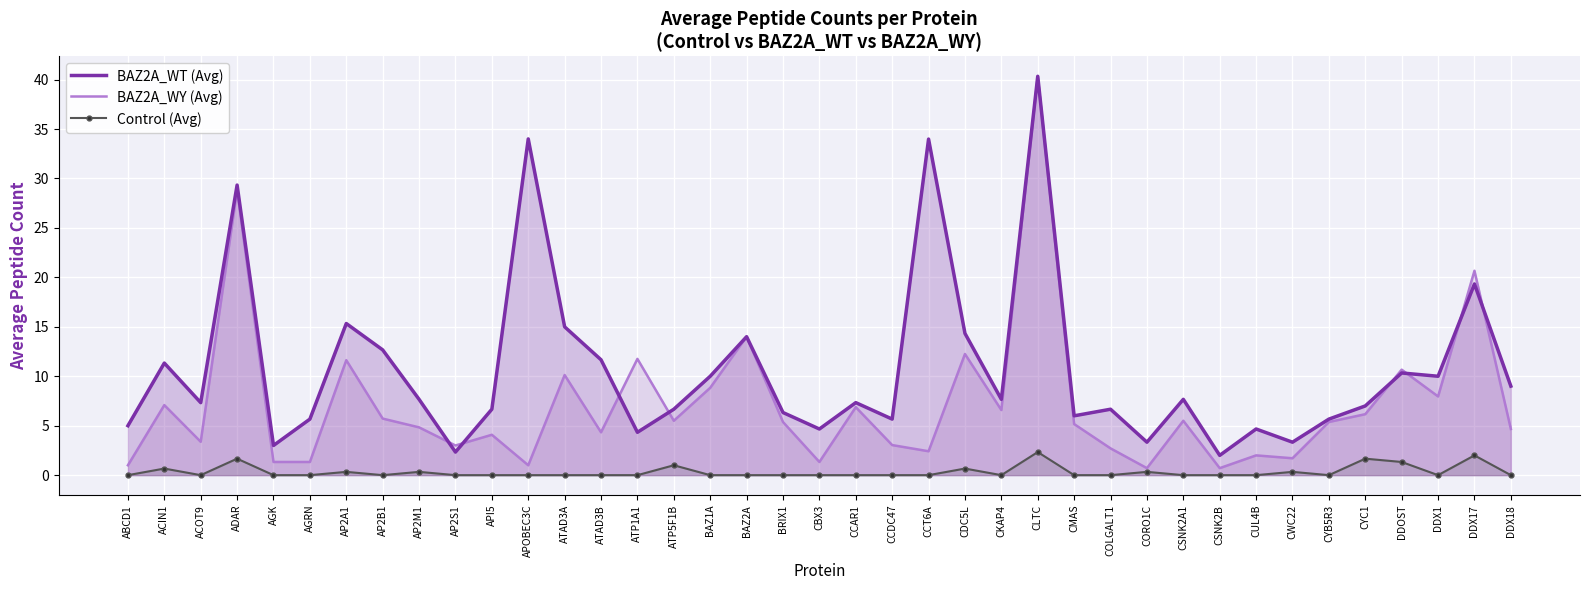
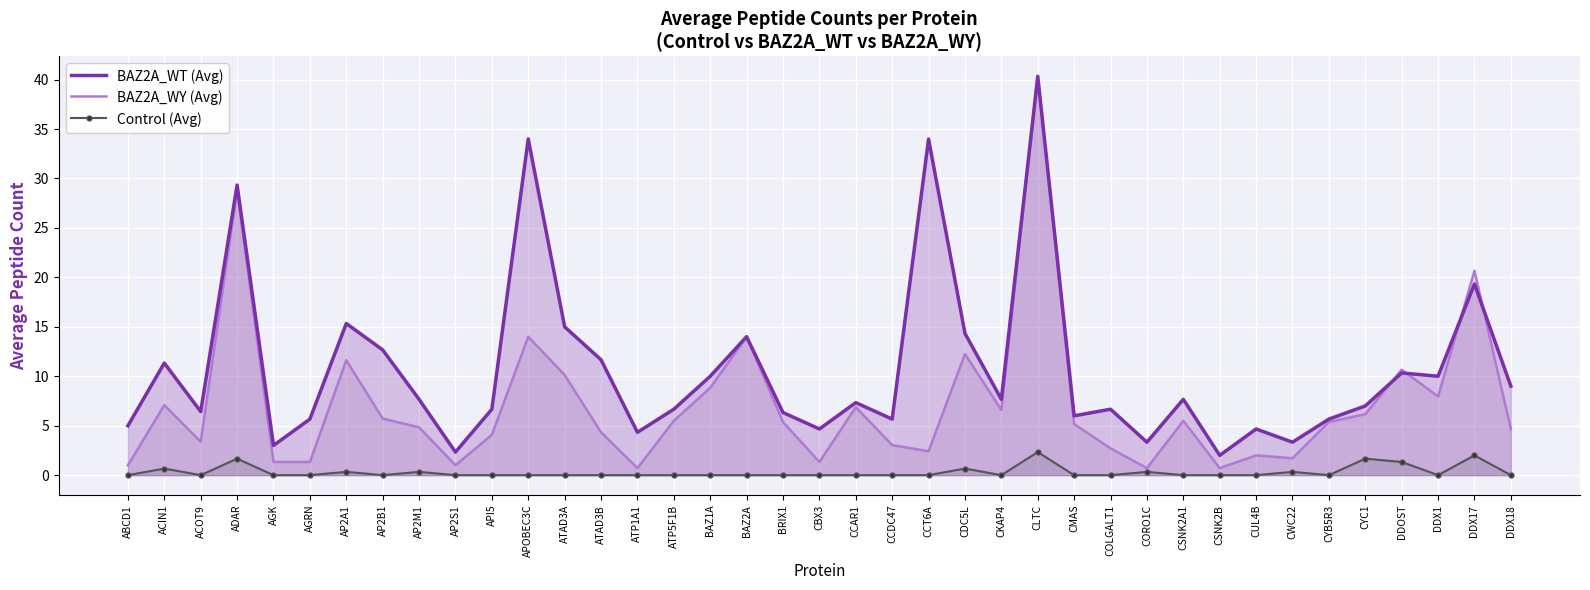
BAZ2A_WT (Avg), ACOT9: 7 -> 6
BAZ2A_WY (Avg), AP2S1: 3 -> 1
BAZ2A_WY (Avg), APOBEC3C: 1 -> 14
BAZ2A_WY (Avg), ATP1A1: 12 -> 1
Control (Avg), ATP5F1B: 1 -> 0
